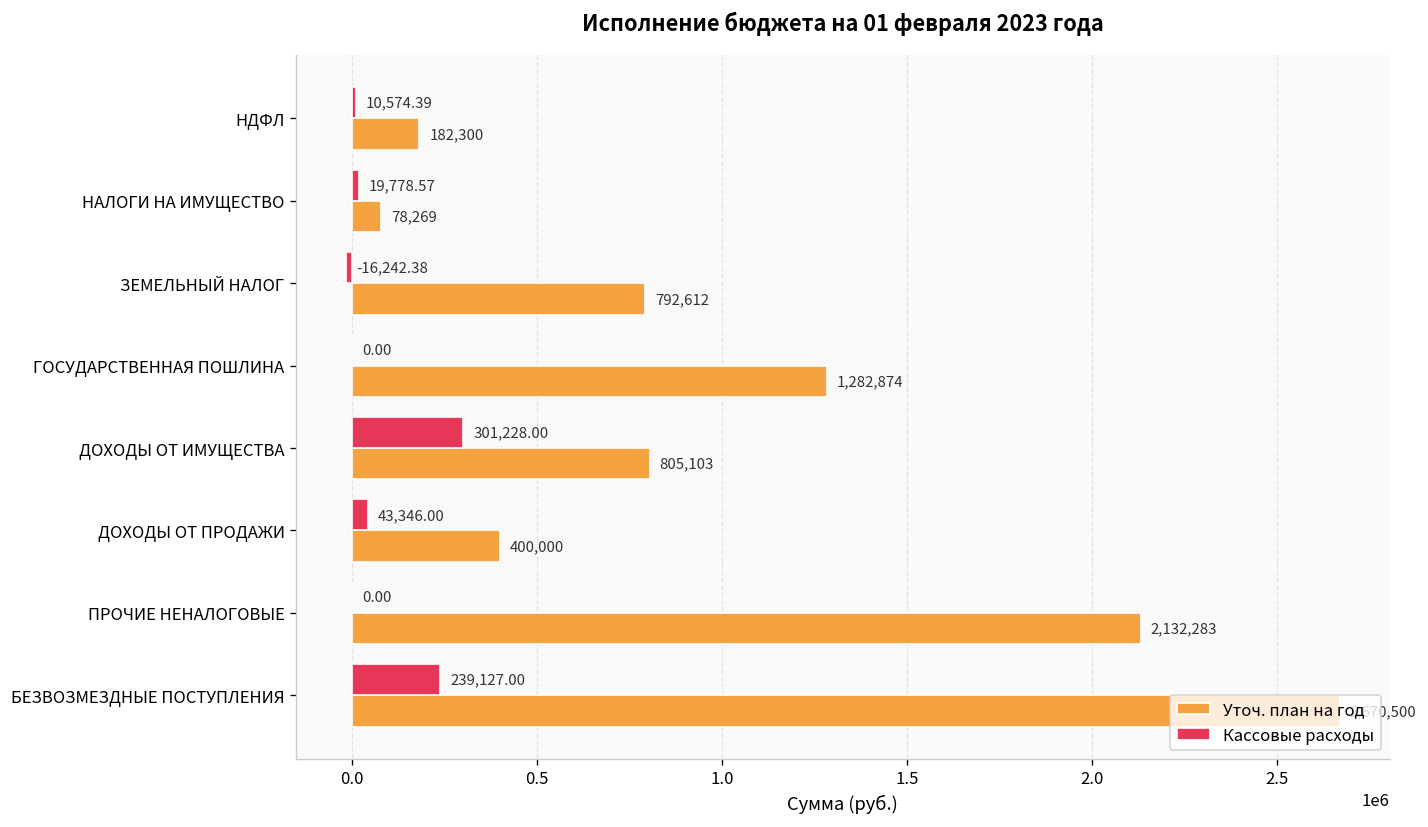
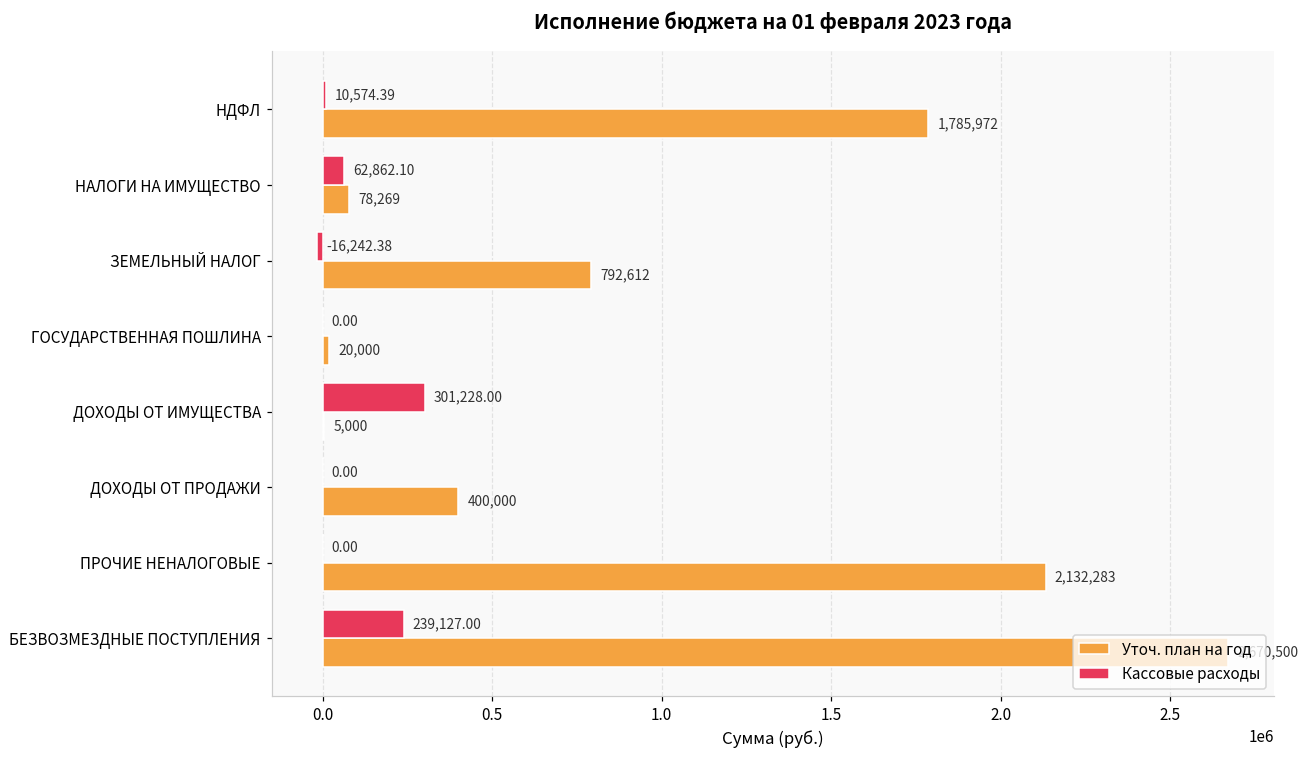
Уточ. план на год, НДФЛ: 182,300 -> 1,785,972
Кассовые расходы, НАЛОГИ НА ИМУЩЕСТВО: 19,778.57 -> 62,862.10
Уточ. план на год, ГОСУДАРСТВЕННАЯ ПОШЛИНА: 1,282,874 -> 20,000
Уточ. план на год, ДОХОДЫ ОТ ИМУЩЕСТВА: 805,103 -> 5,000
Кассовые расходы, ДОХОДЫ ОТ ПРОДАЖИ: 43,346.00 -> 0.00
